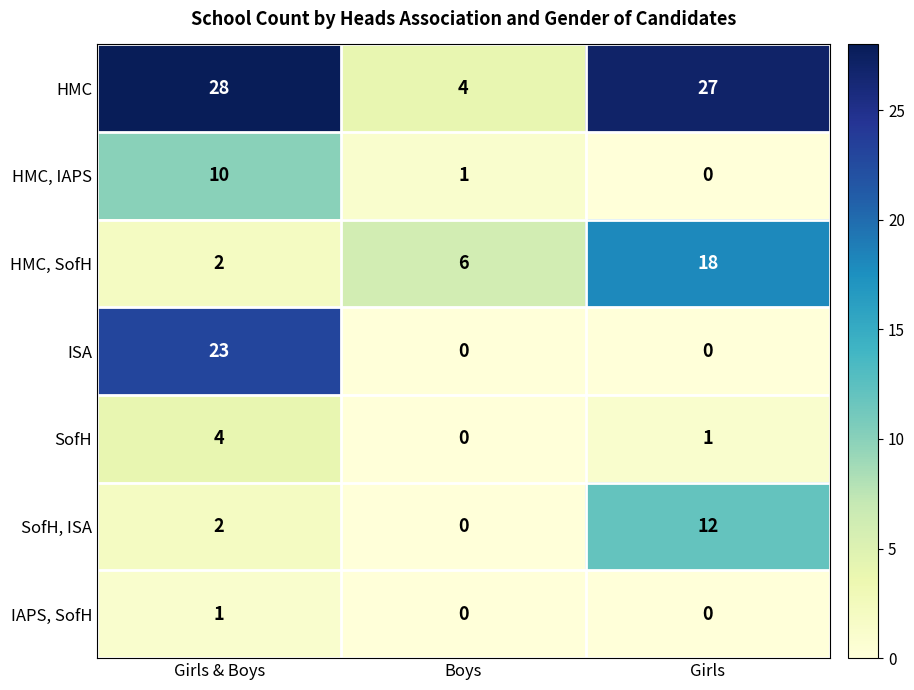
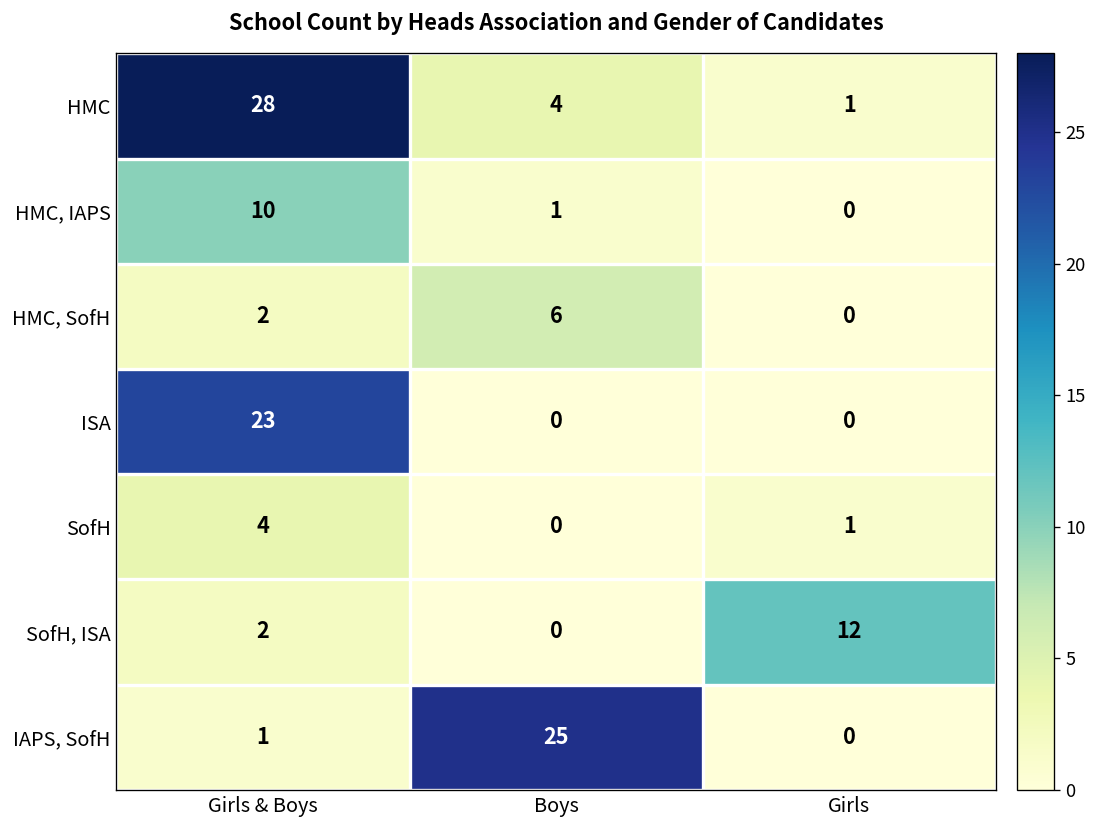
HMC, Girls: 27 -> 1
HMC, SofH, Girls: 18 -> 0
IAPS, SofH, Boys: 0 -> 25
